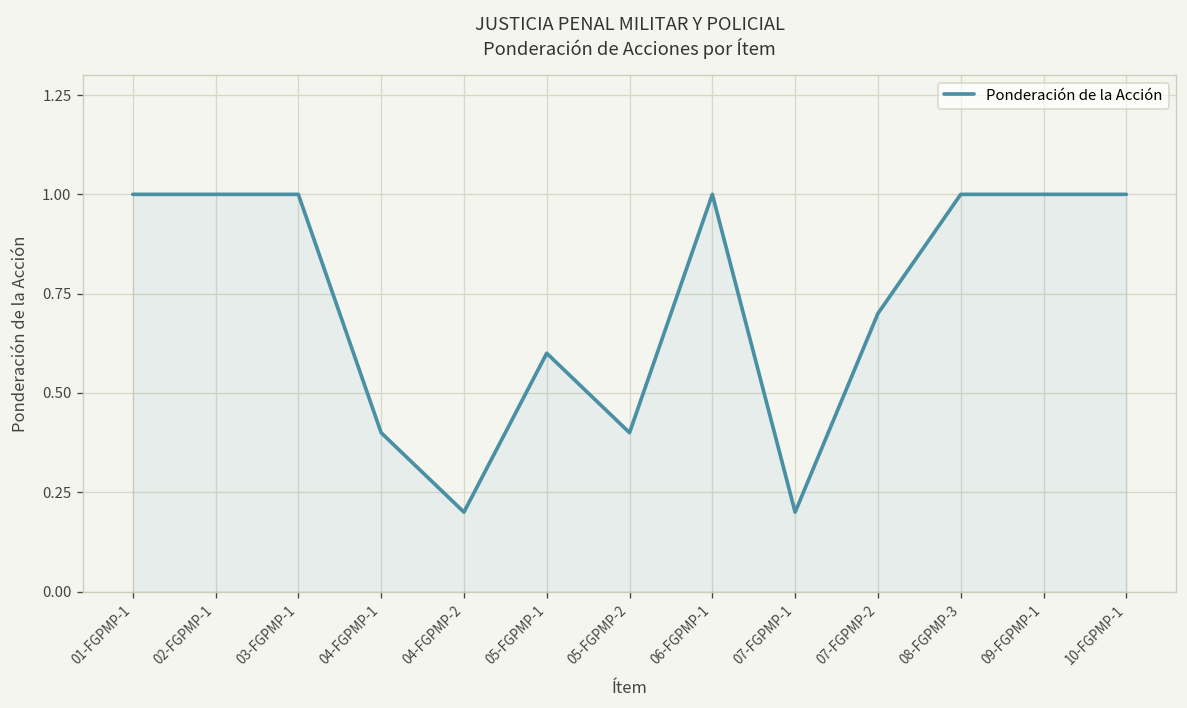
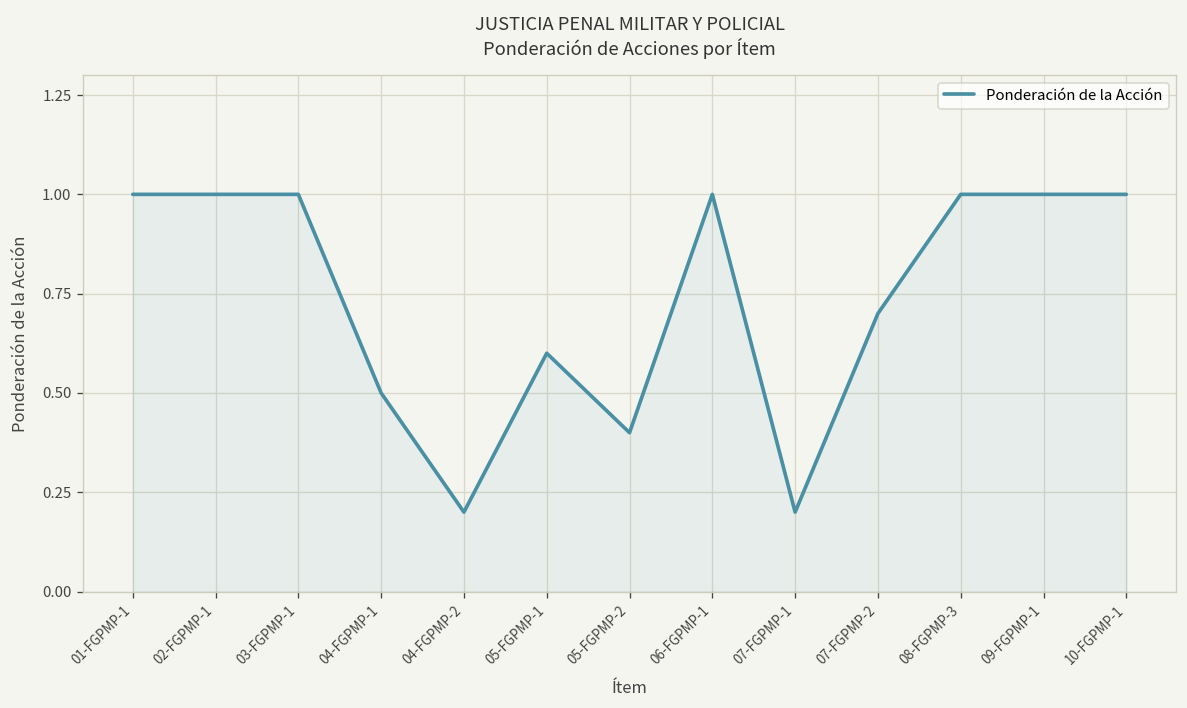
04-FGPMP-1: 0.4 -> 0.5
